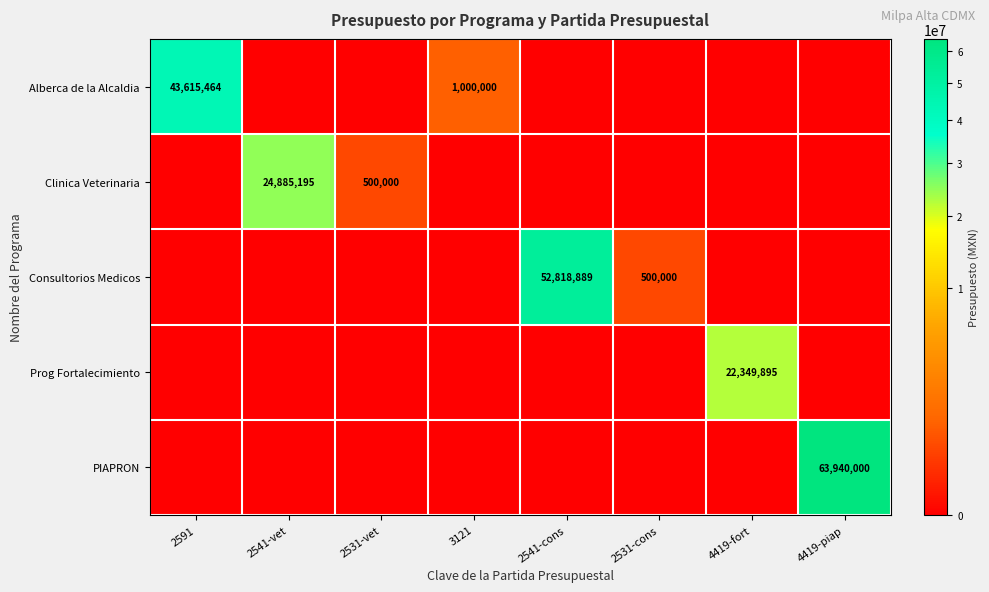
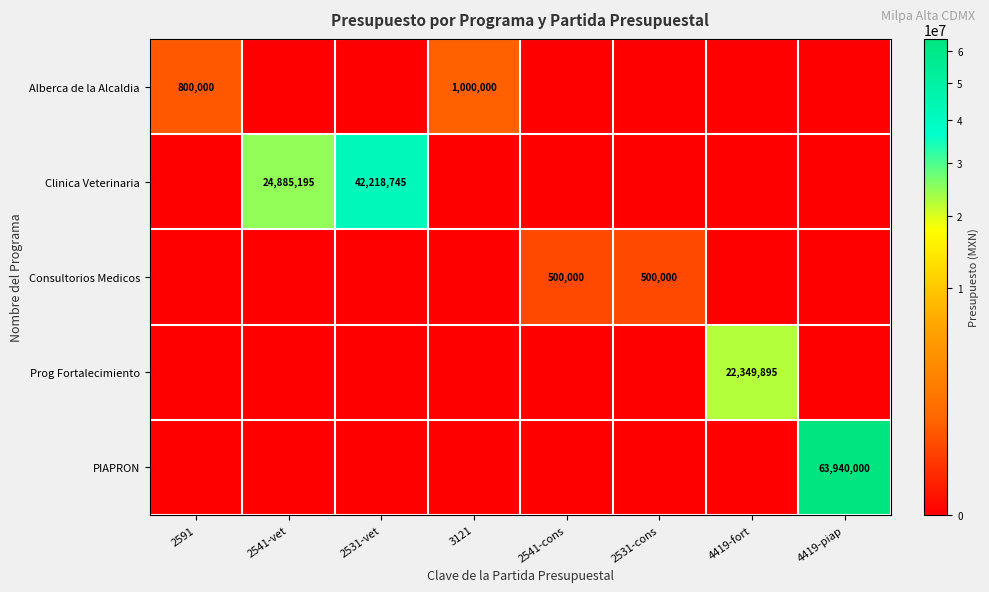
Alberca de la Alcaldia, 2591: 43,615,464 -> 800,000
Clinica Veterinaria, 2531-vet: 500,000 -> 42,218,745
Consultorios Medicos, 2541-cons: 52,818,889 -> 500,000
